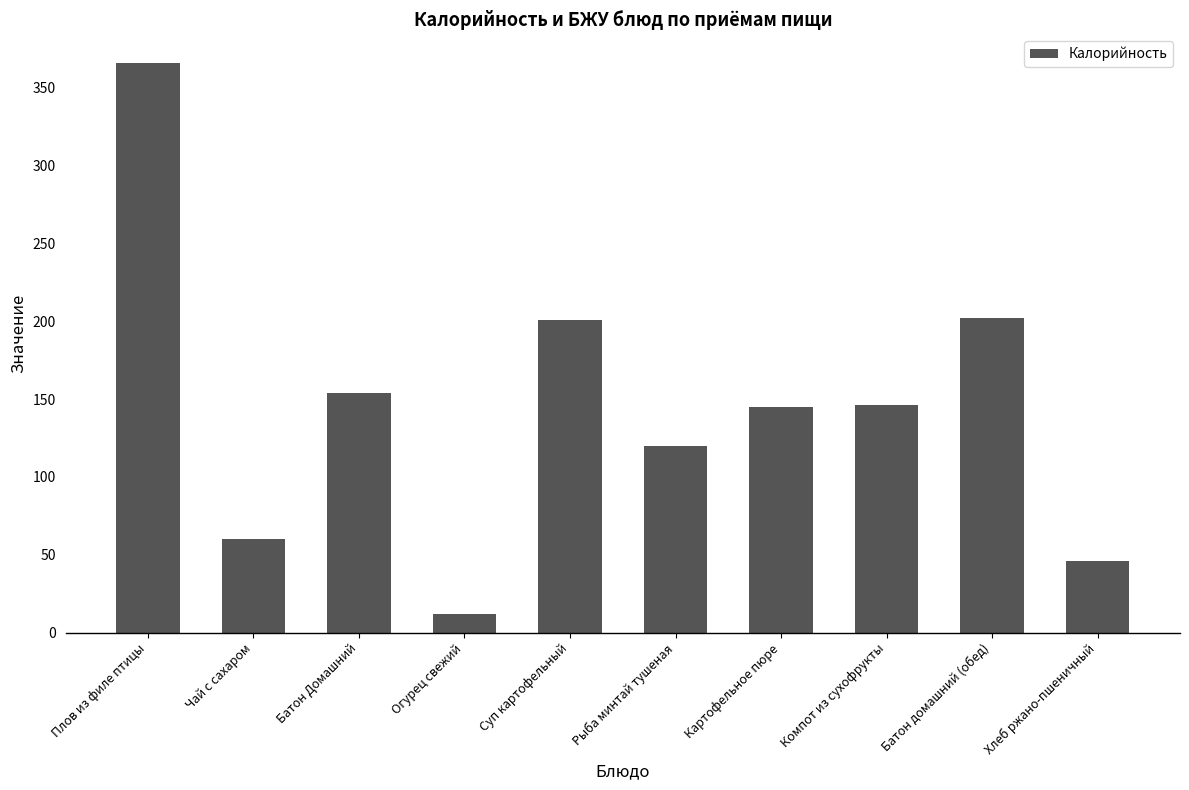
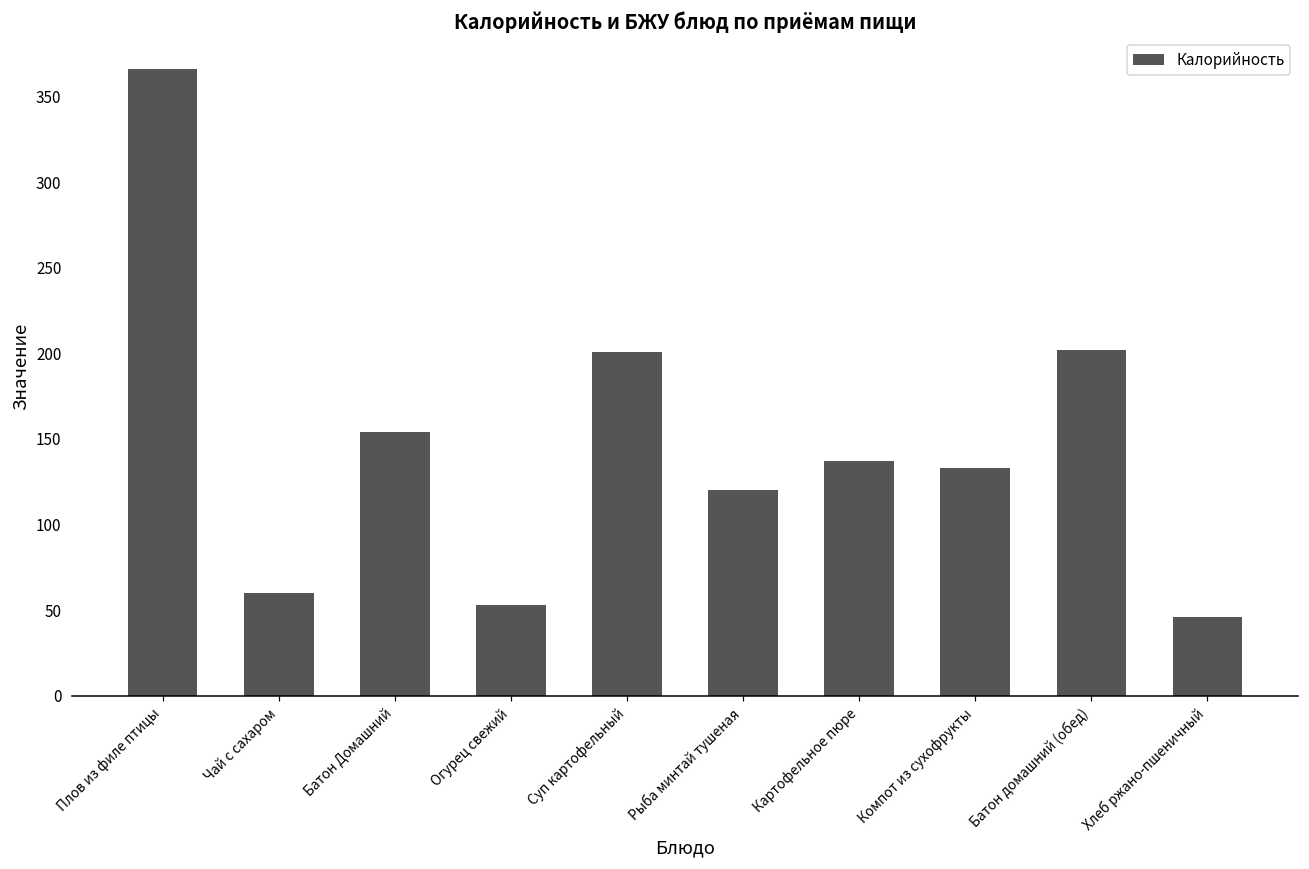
Огурец свежий: 12 -> 53
Картофельное пюре: 145 -> 137
Компот из сухофрукты: 146 -> 133
